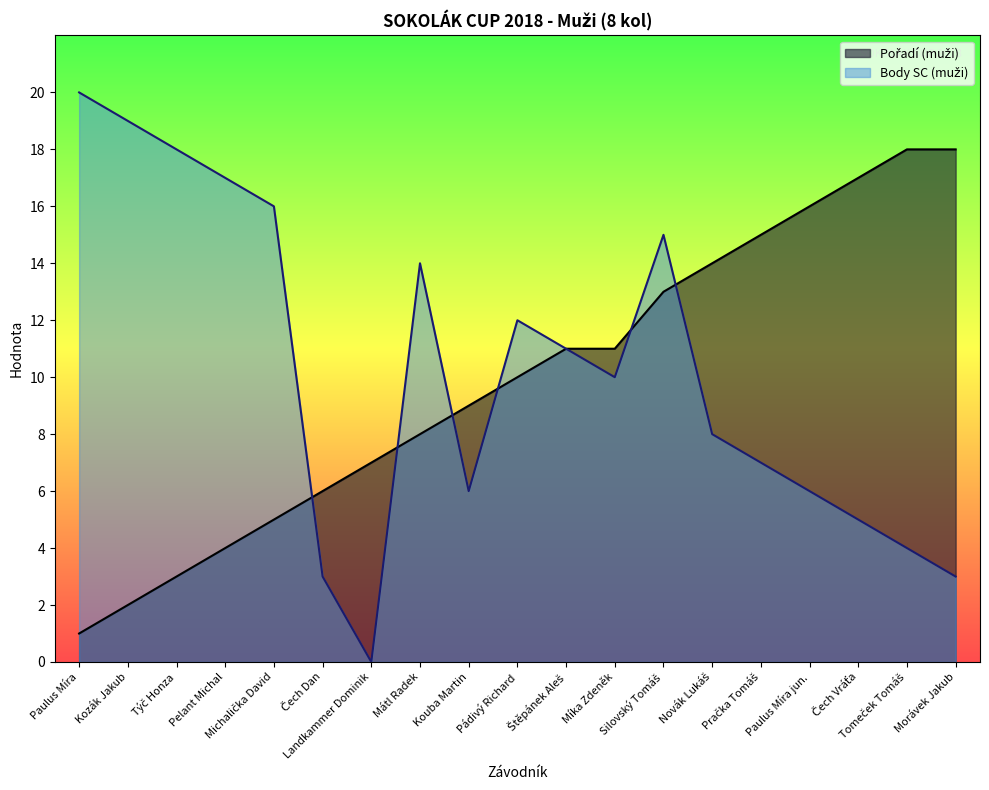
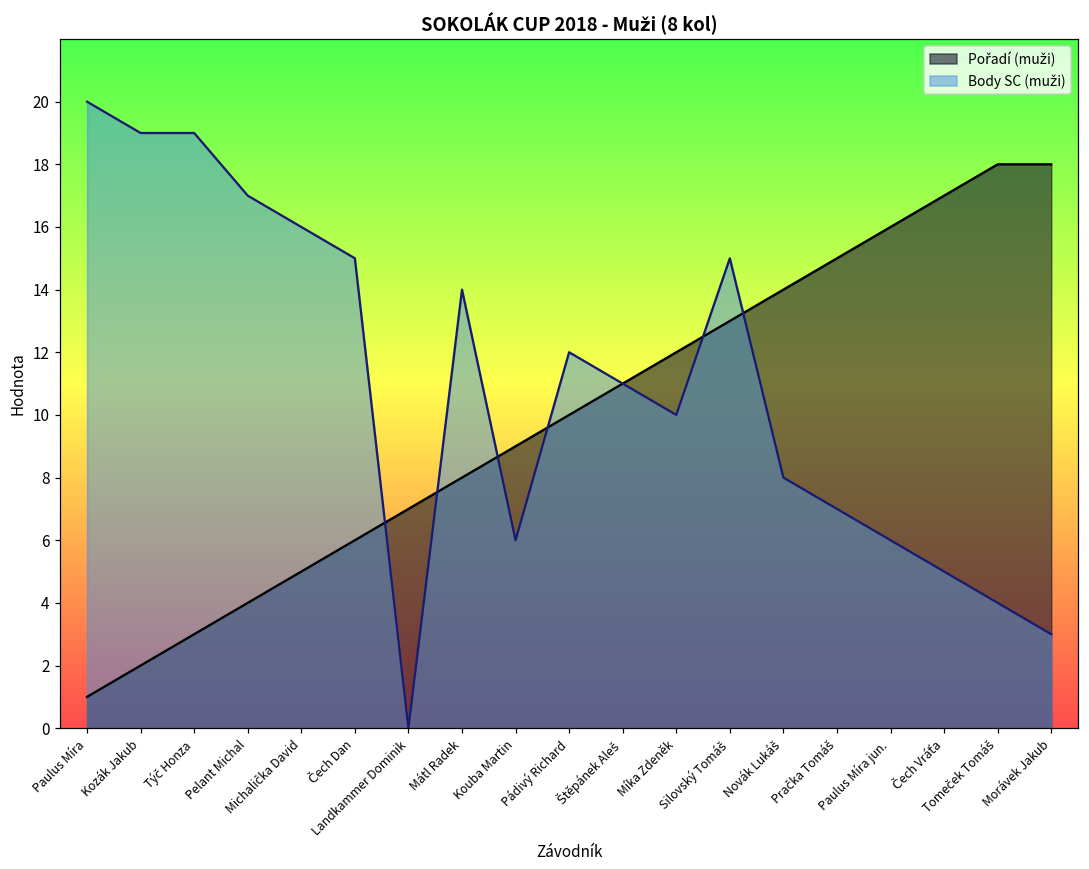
Body SC (muži), Týč Honza: 18 -> 19
Body SC (muži), Čech Dan: 3 -> 15
Pořadí (muži), Míka Zdeněk: 11 -> 12
